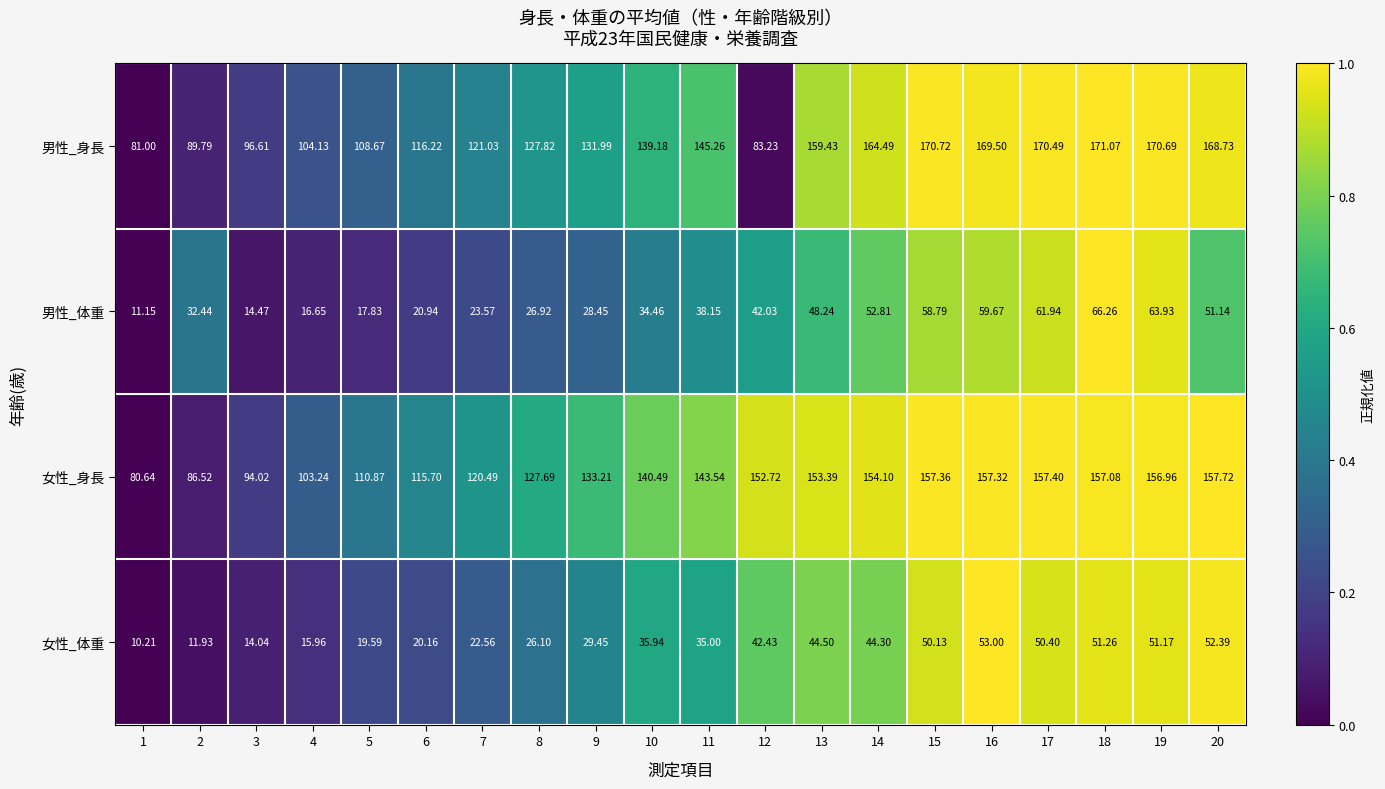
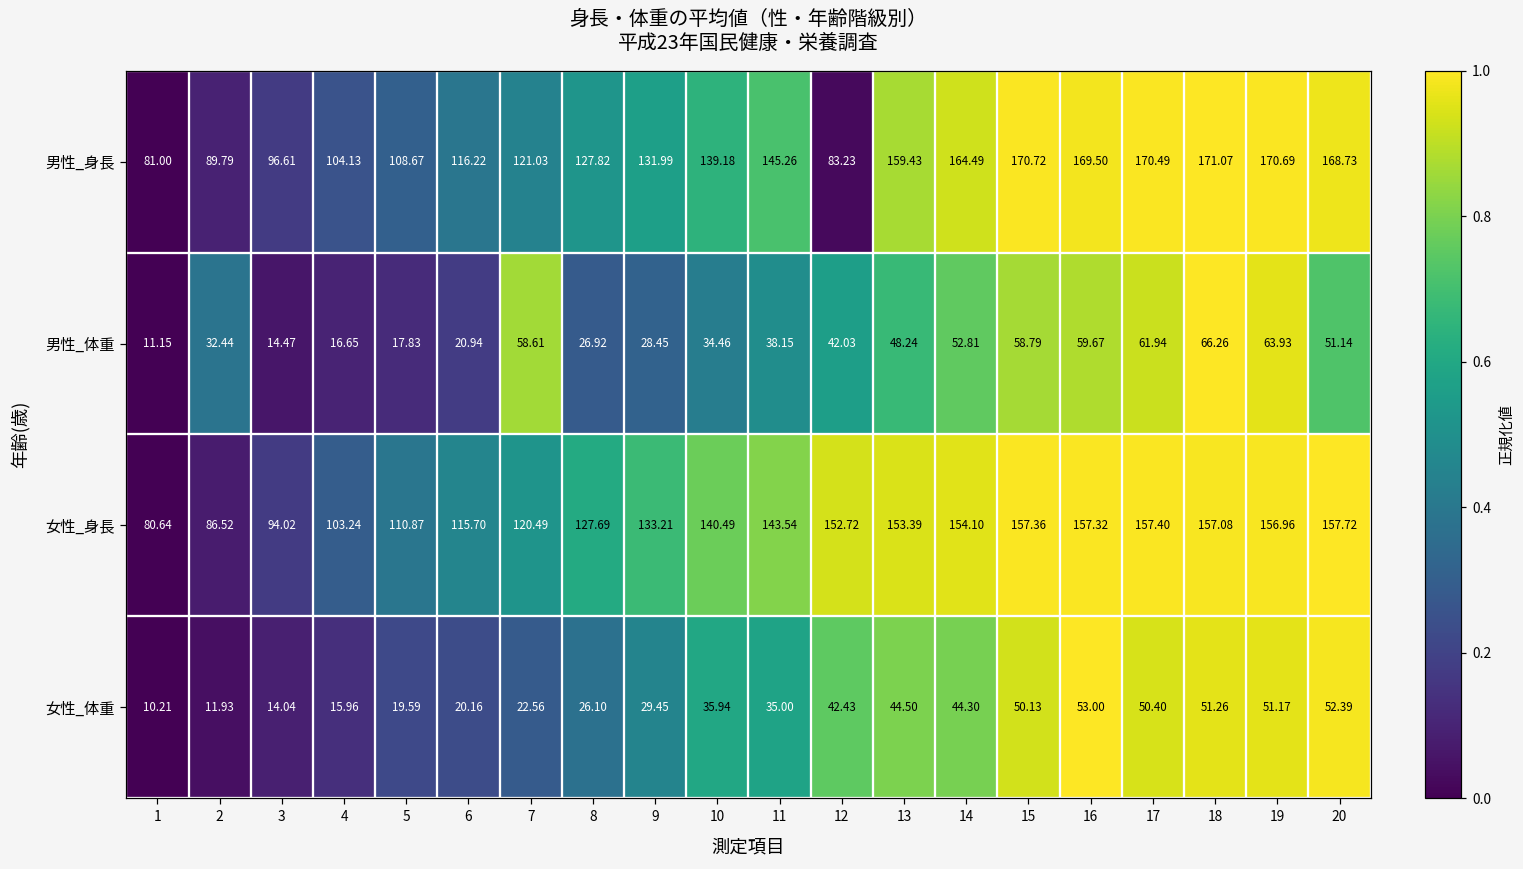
男性_体重, 7: 23.57 -> 58.61
